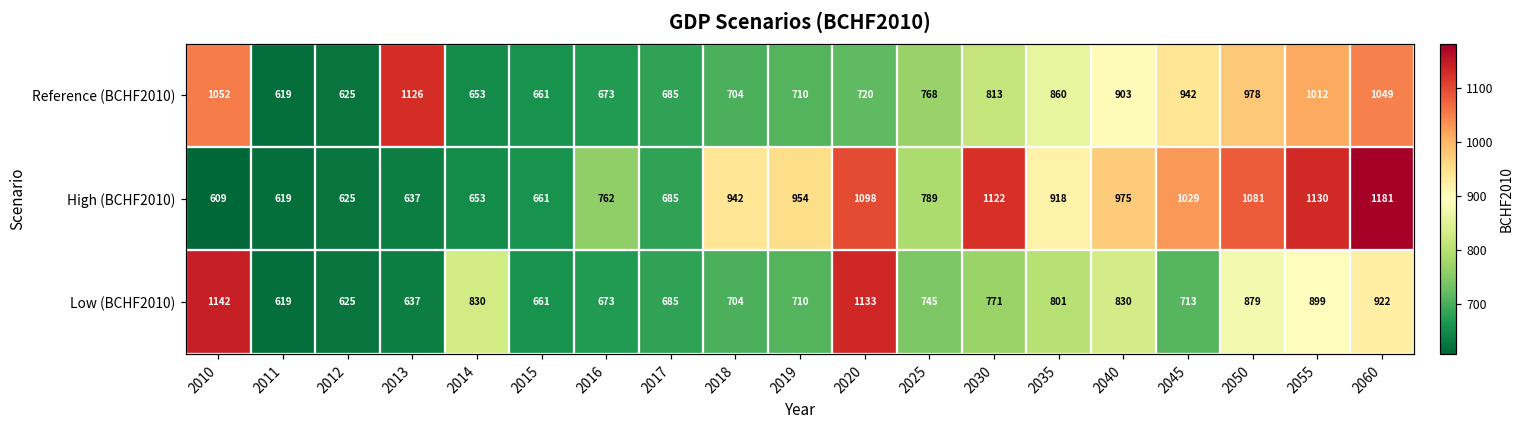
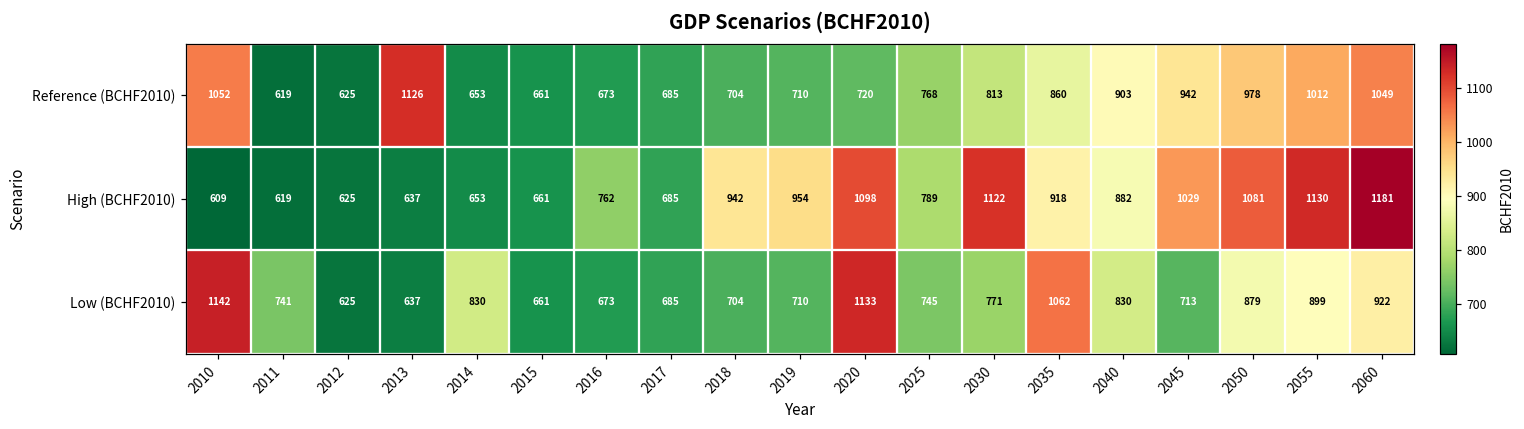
High (BCHF2010), 2040: 975 -> 882
Low (BCHF2010), 2011: 619 -> 741
Low (BCHF2010), 2035: 801 -> 1062
